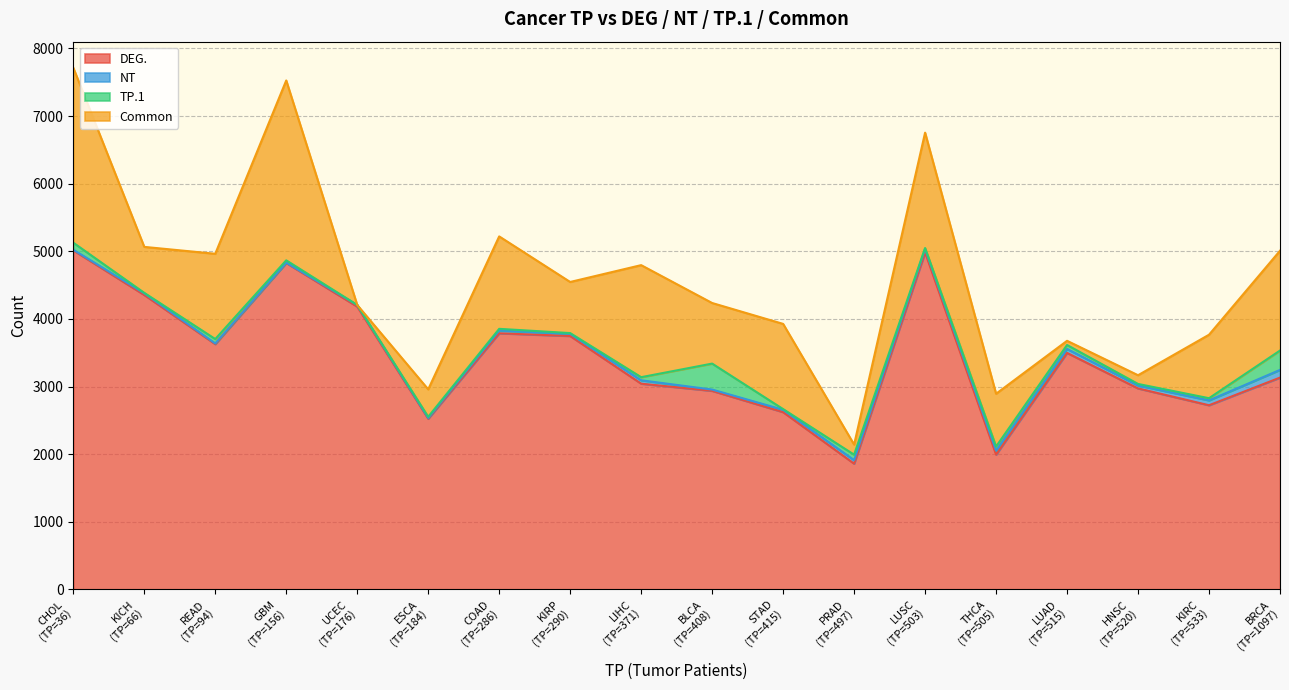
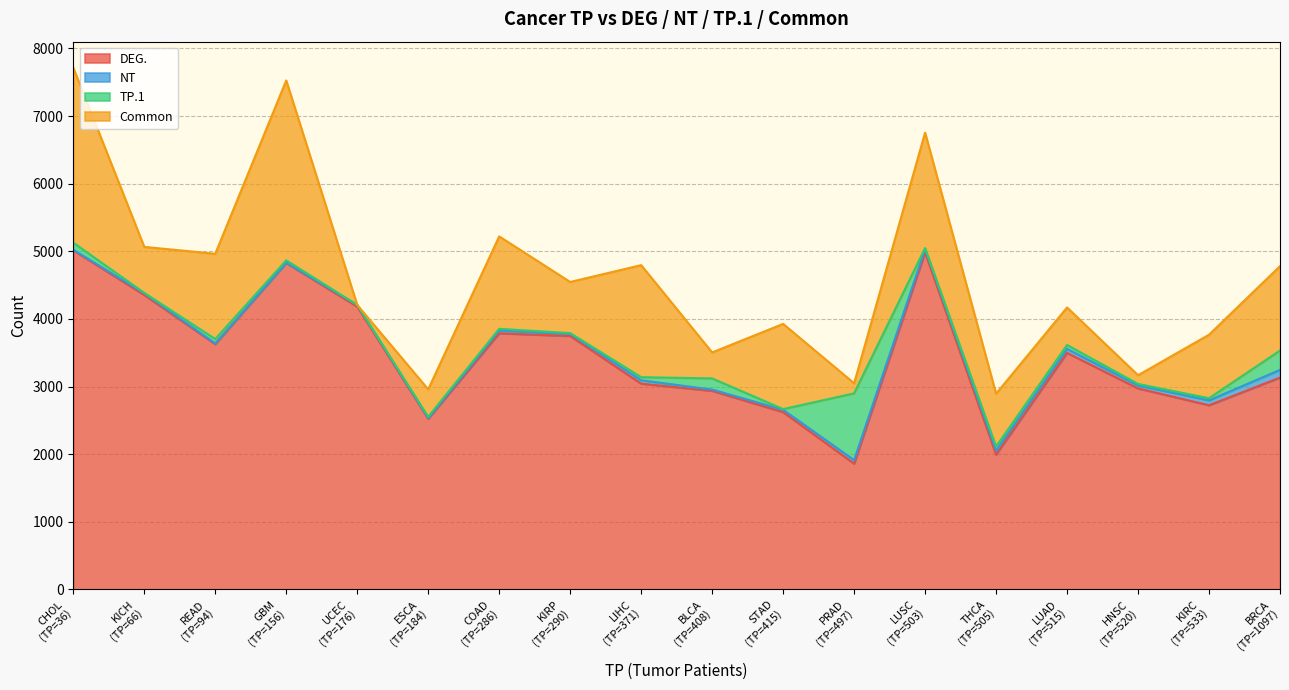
TP.1, BLCA (TP=408): 400 -> 200
Common, BLCA (TP=408): 900 -> 400
TP.1, PRAD (TP=497): 100 -> 1000
Common, LUAD (TP=515): 100 -> 600
Common, BRCA (TP=1097): 1500 -> 1200
